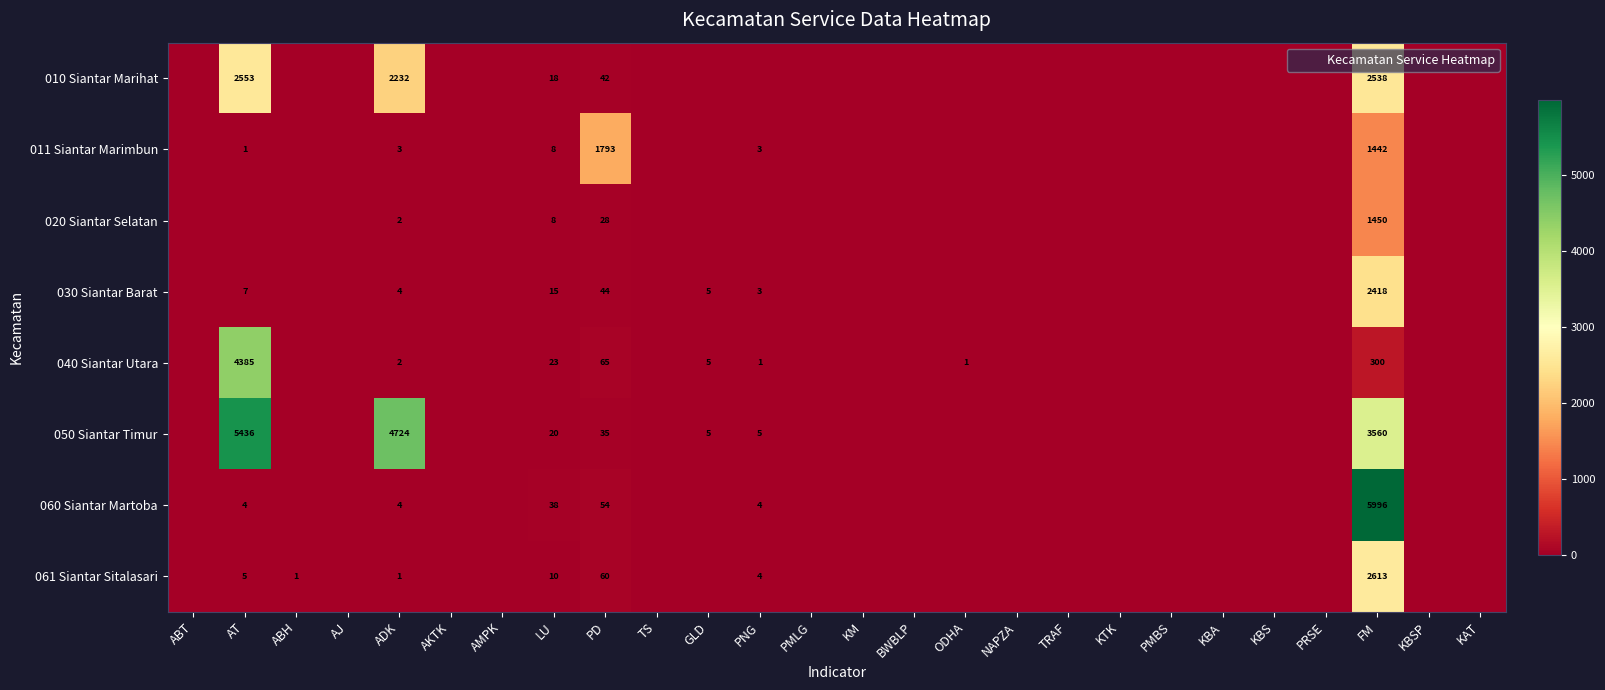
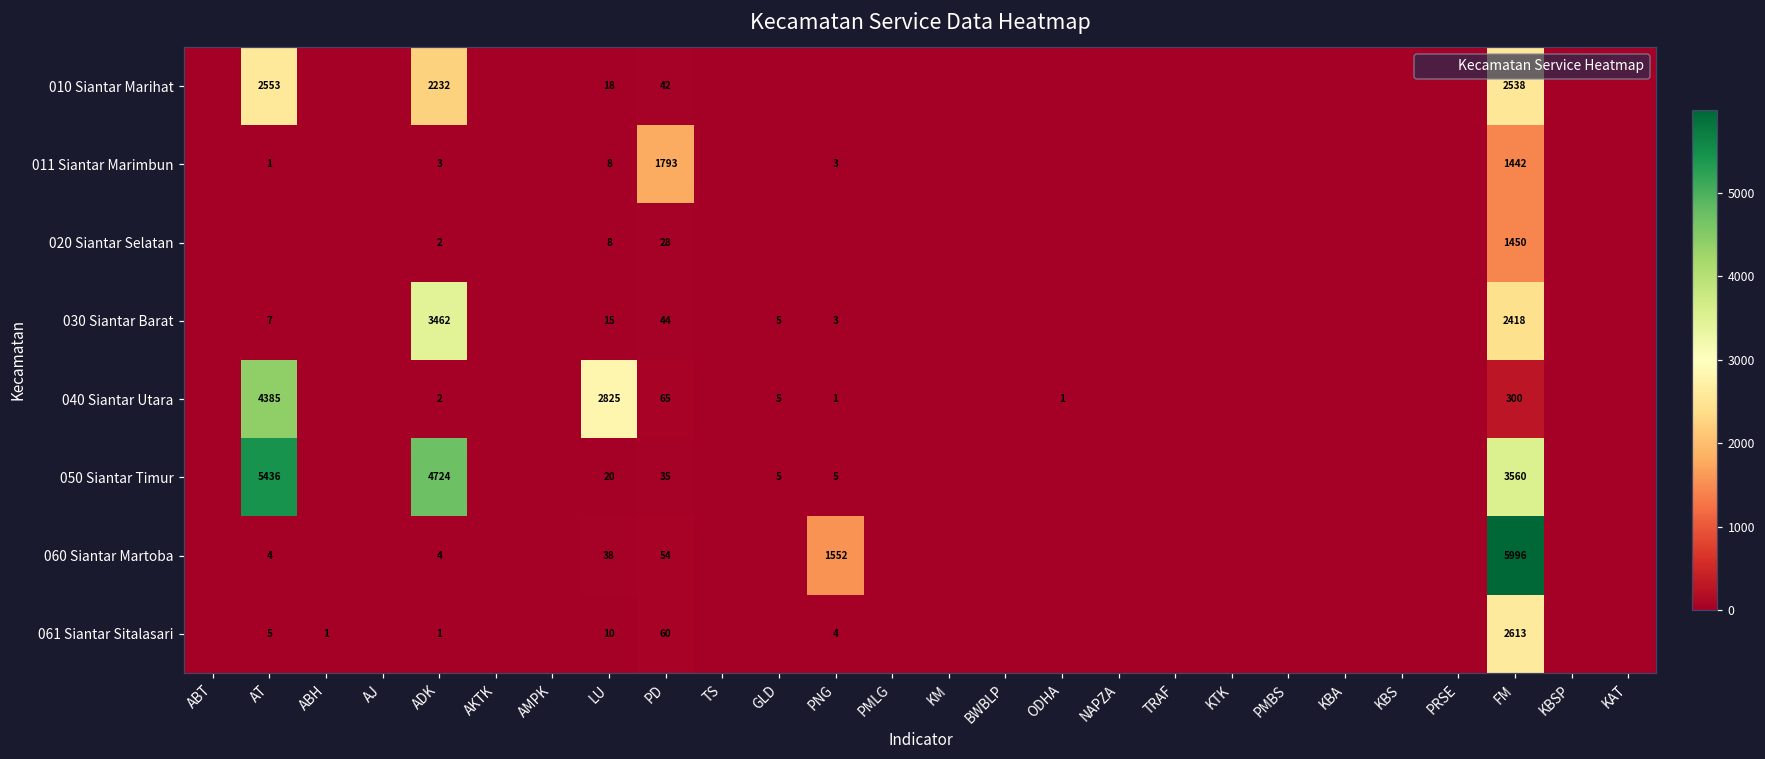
030 Siantar Barat, ADK: 4 -> 3462
040 Siantar Utara, LU: 23 -> 2825
060 Siantar Martoba, PNG: 4 -> 1552
